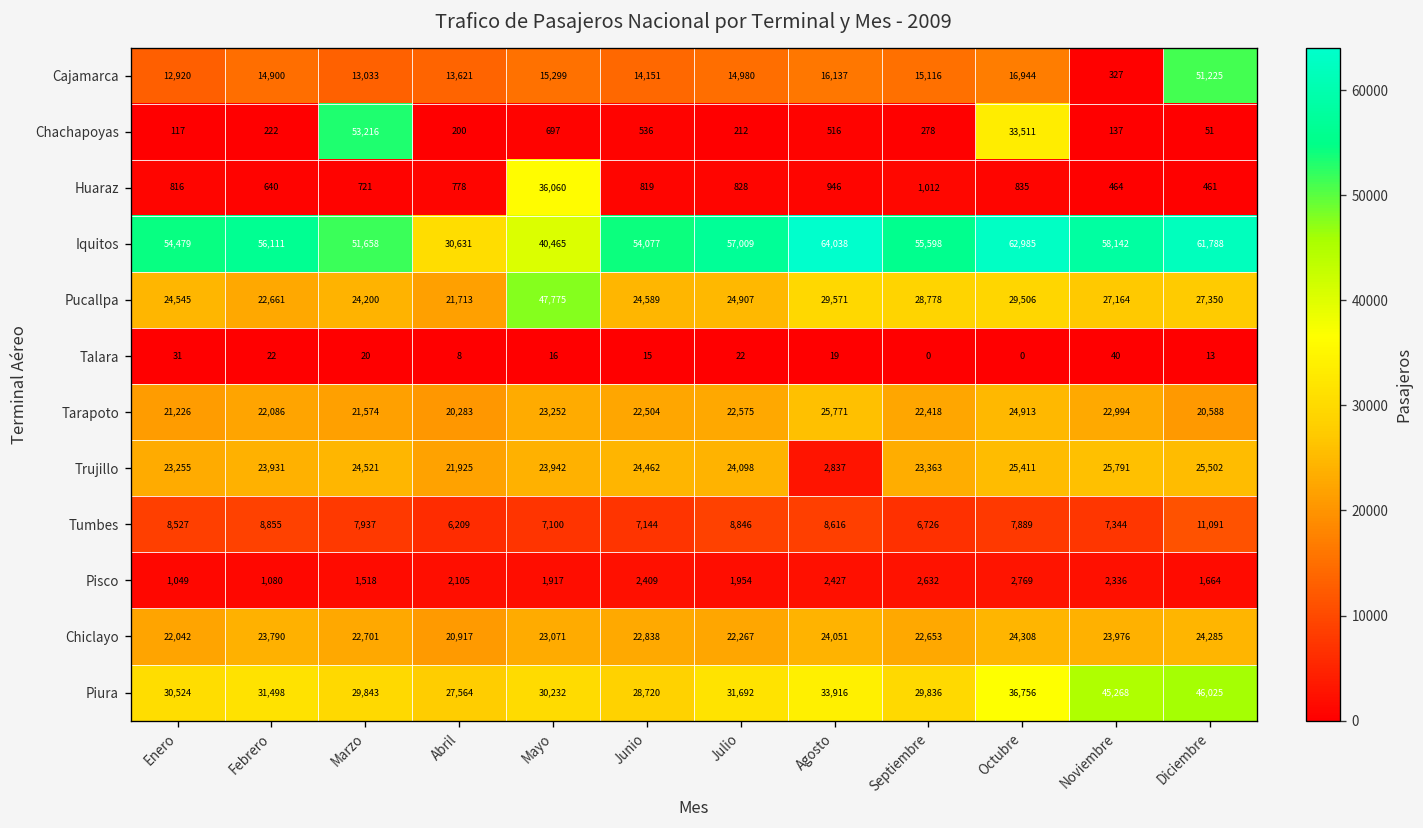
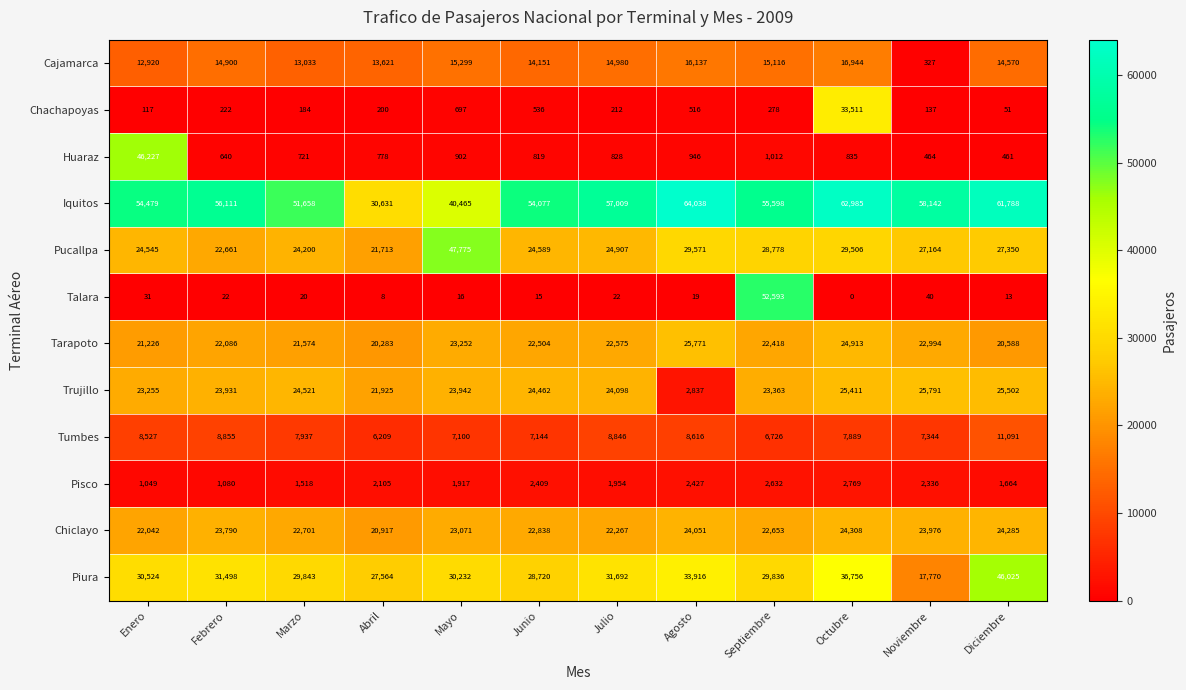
Cajamarca, Diciembre: 51,225 -> 14,570
Chachapoyas, Marzo: 53,216 -> 184
Huaraz, Enero: 816 -> 46,227
Huaraz, Mayo: 36,060 -> 902
Talara, Septiembre: 0 -> 52,593
Piura, Noviembre: 45,268 -> 17,770
